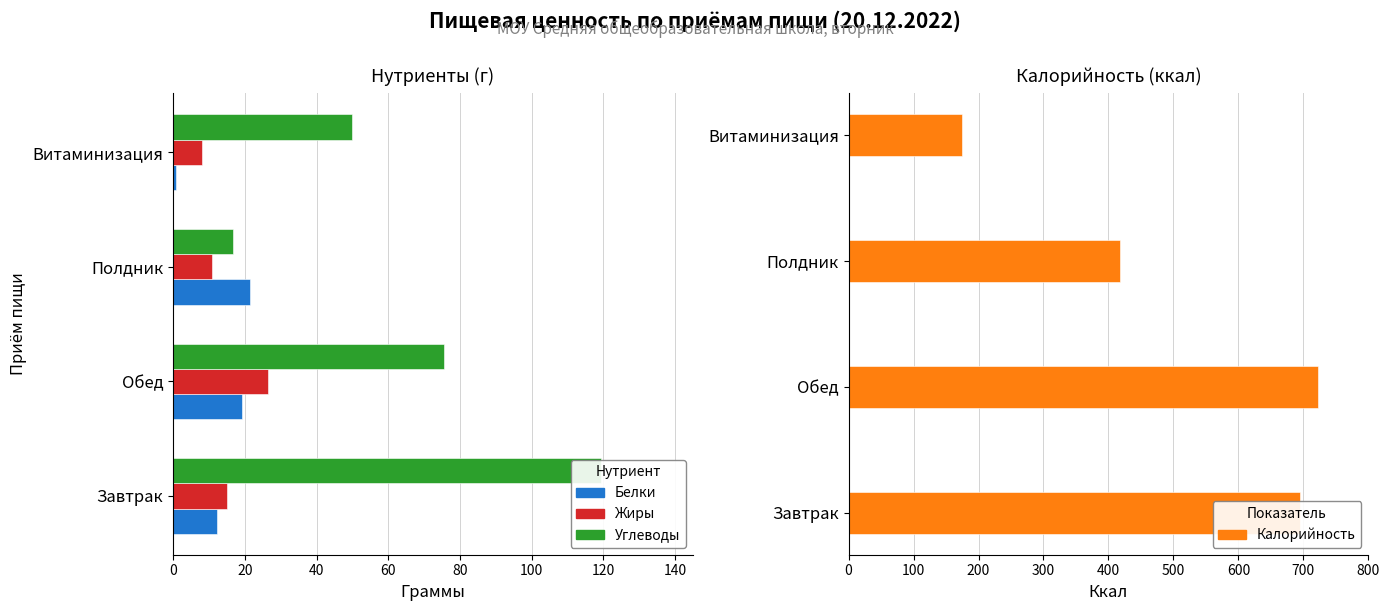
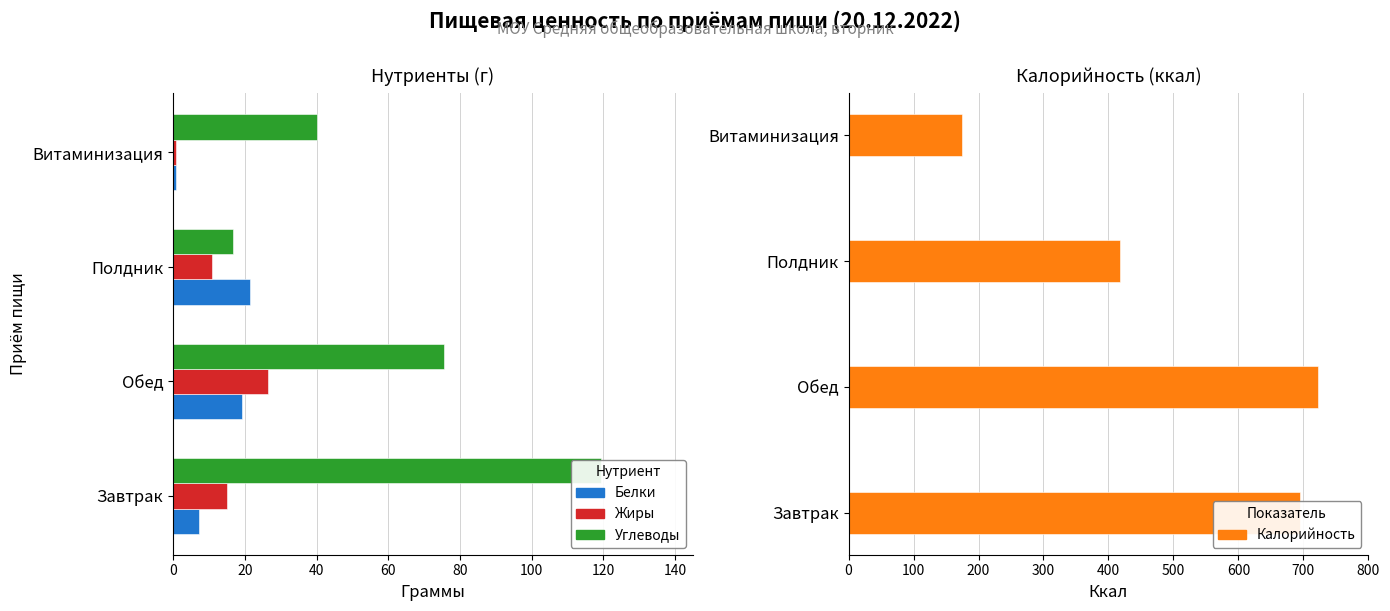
Нутриенты (г), Углеводы, Витаминизация: 50 -> 40
Нутриенты (г), Жиры, Витаминизация: 8 -> 1
Нутриенты (г), Белки, Завтрак: 12 -> 7
